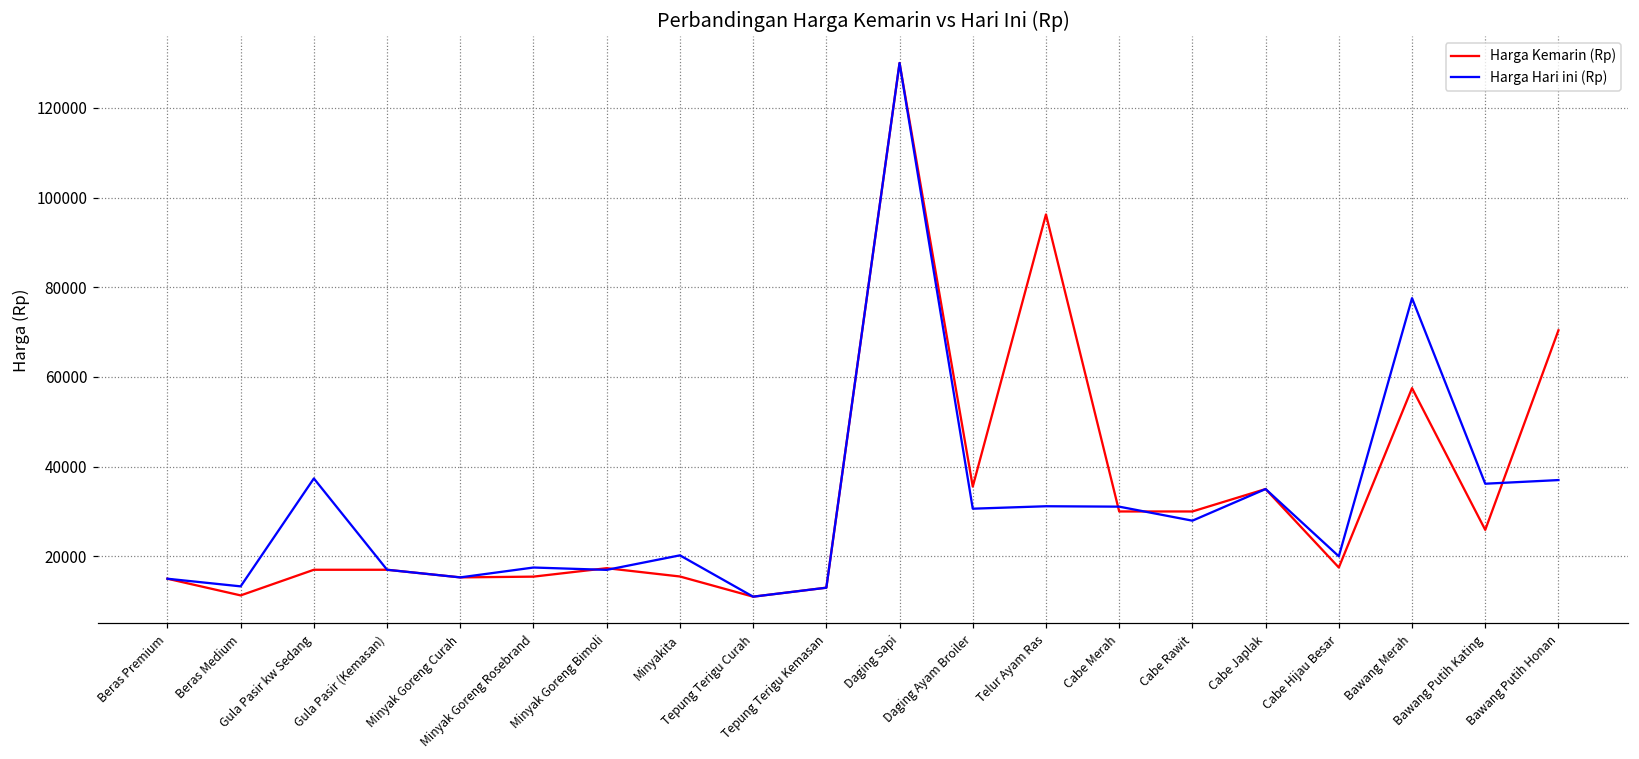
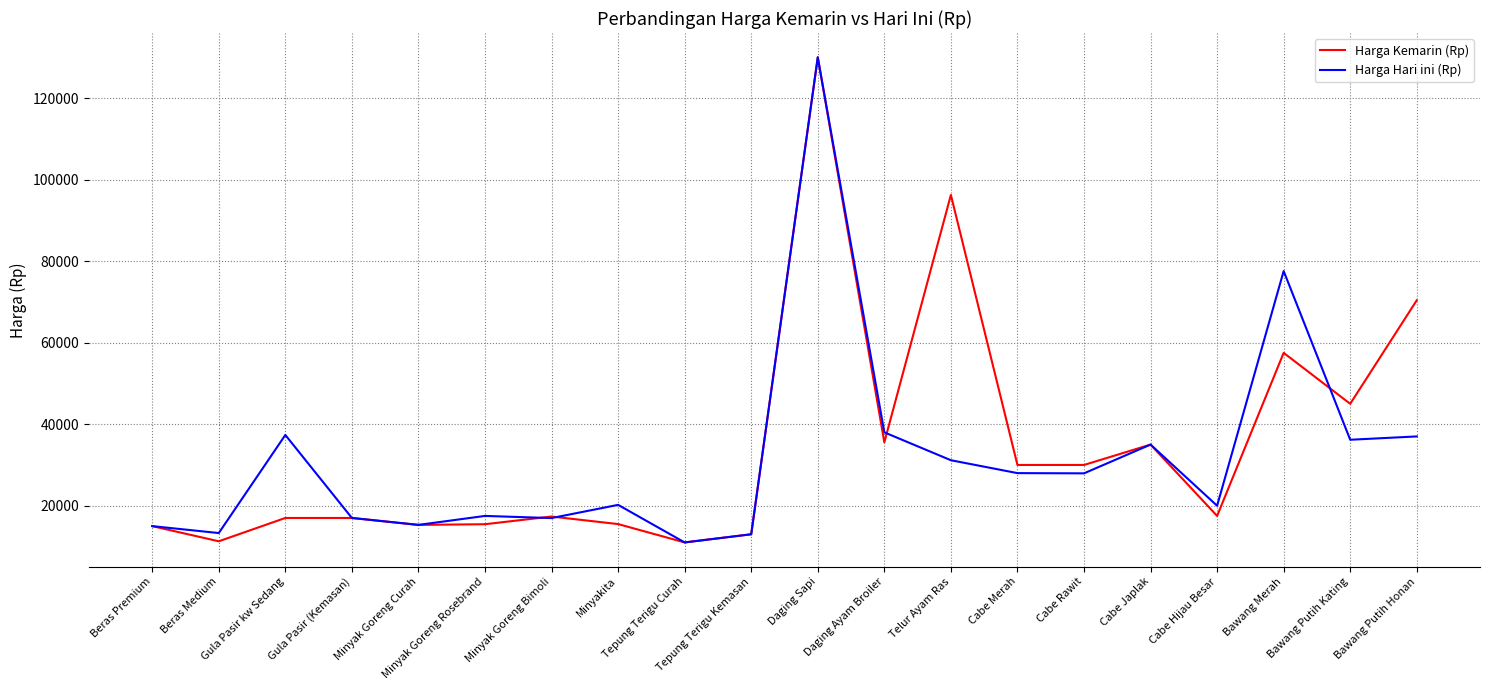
Harga Hari ini (Rp), Daging Ayam Broiler: 31000 -> 38000
Harga Hari ini (Rp), Cabe Merah: 31000 -> 28000
Harga Kemarin (Rp), Bawang Putih Kating: 26000 -> 45000
